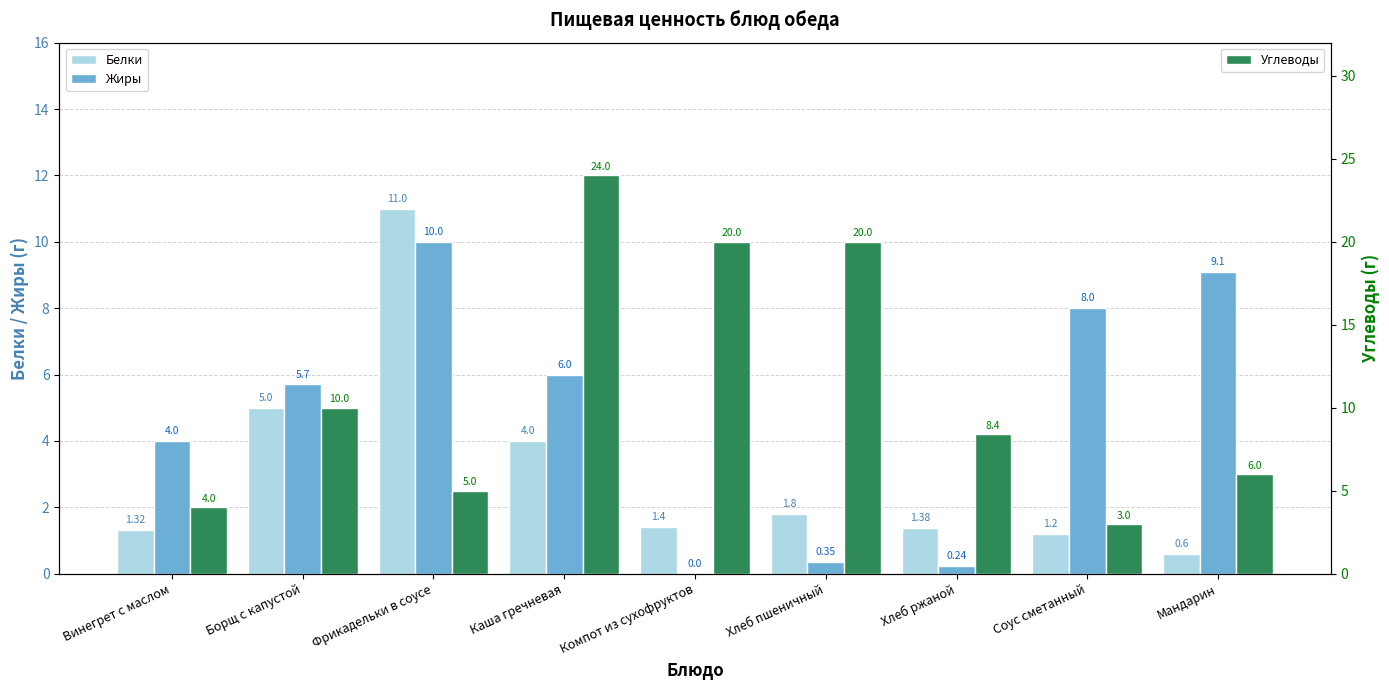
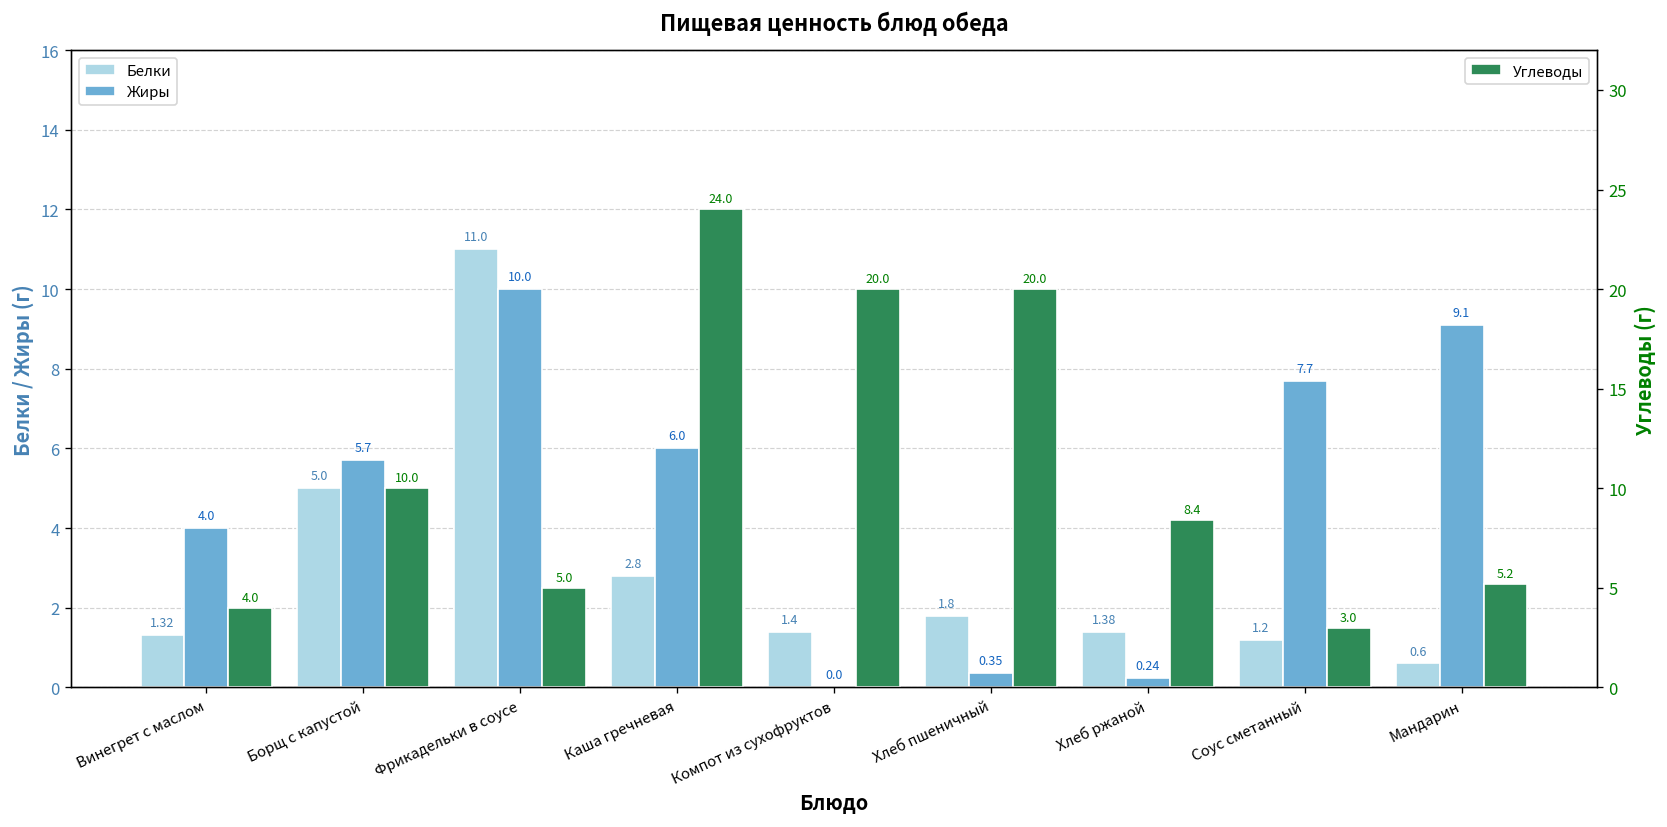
Белки, Каша гречневая: 4.0 -> 2.8
Жиры, Соус сметанный: 8.0 -> 7.7
Углеводы, Мандарин: 6.0 -> 5.2
